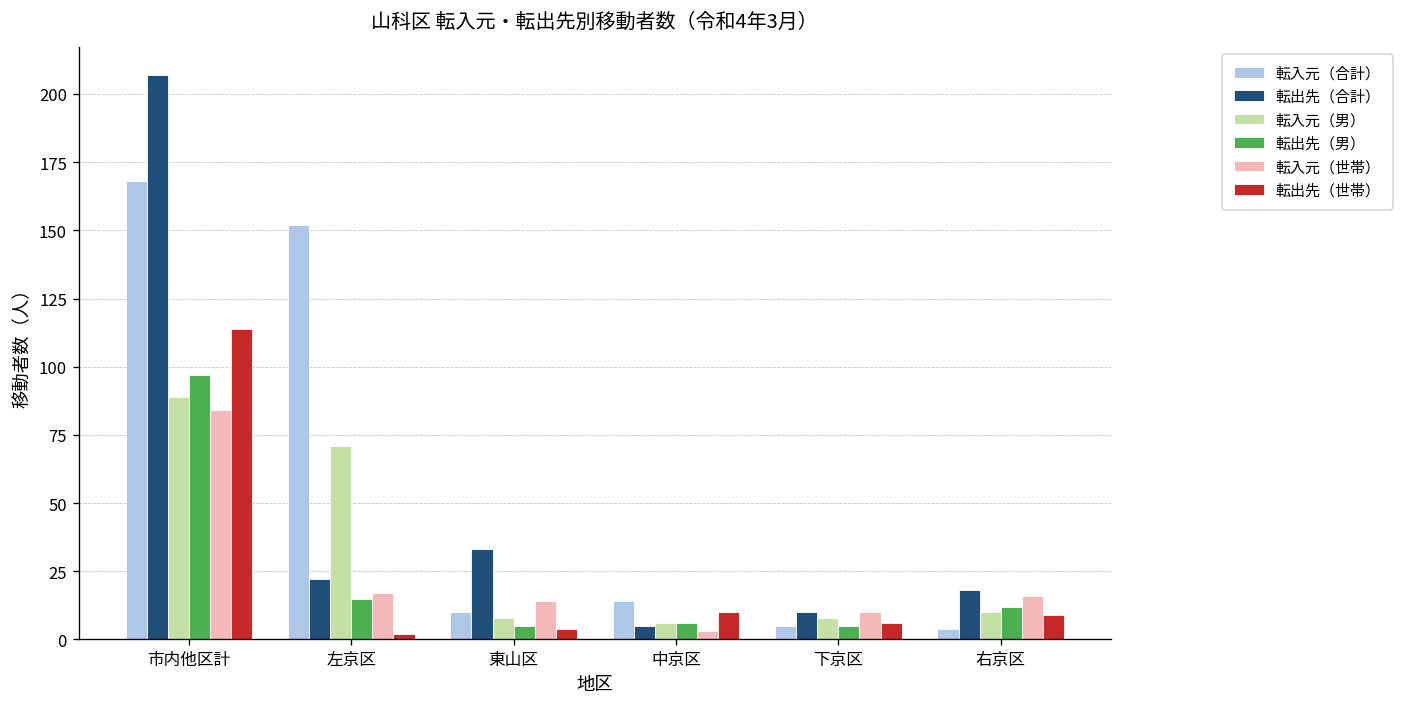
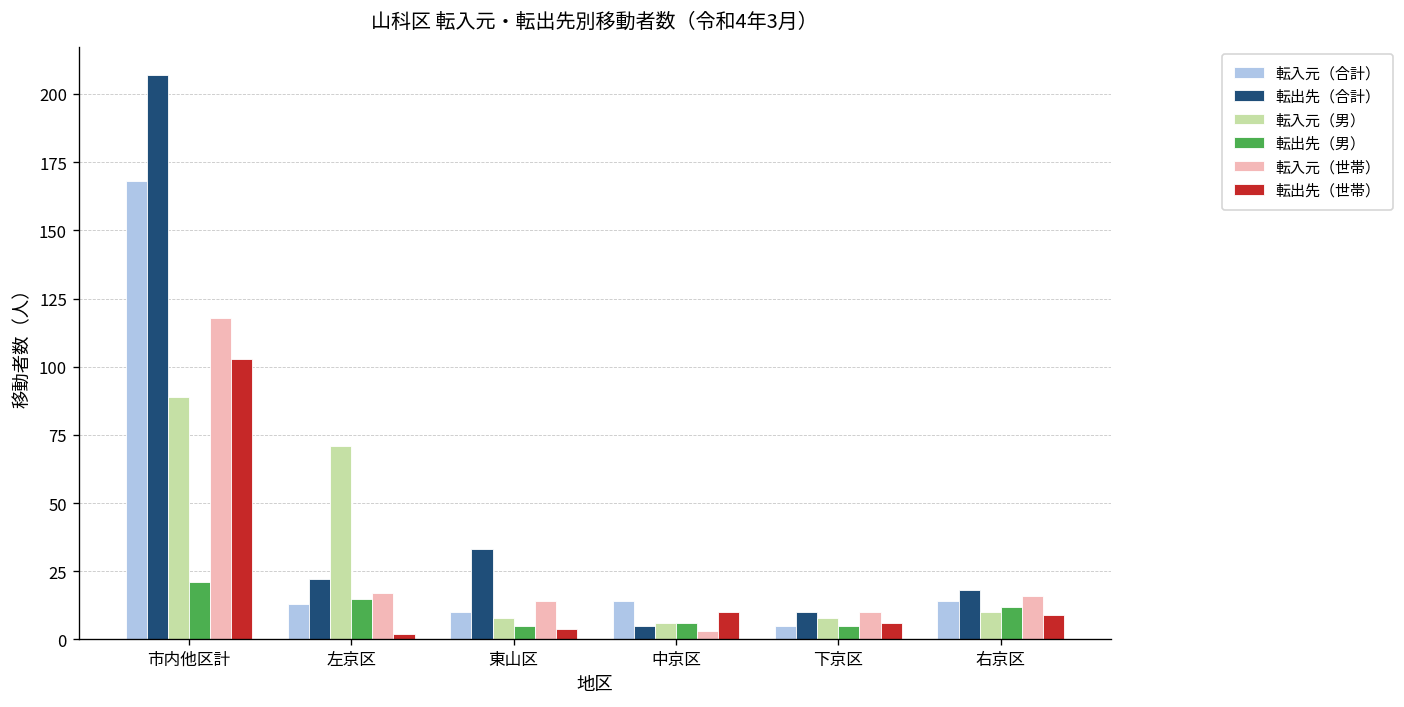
転出先（男）, 市内他区計: 97 -> 21
転入元（世帯）, 市内他区計: 84 -> 118
転出先（世帯）, 市内他区計: 114 -> 103
転入元（合計）, 左京区: 152 -> 13
転入元（合計）, 右京区: 4 -> 14
